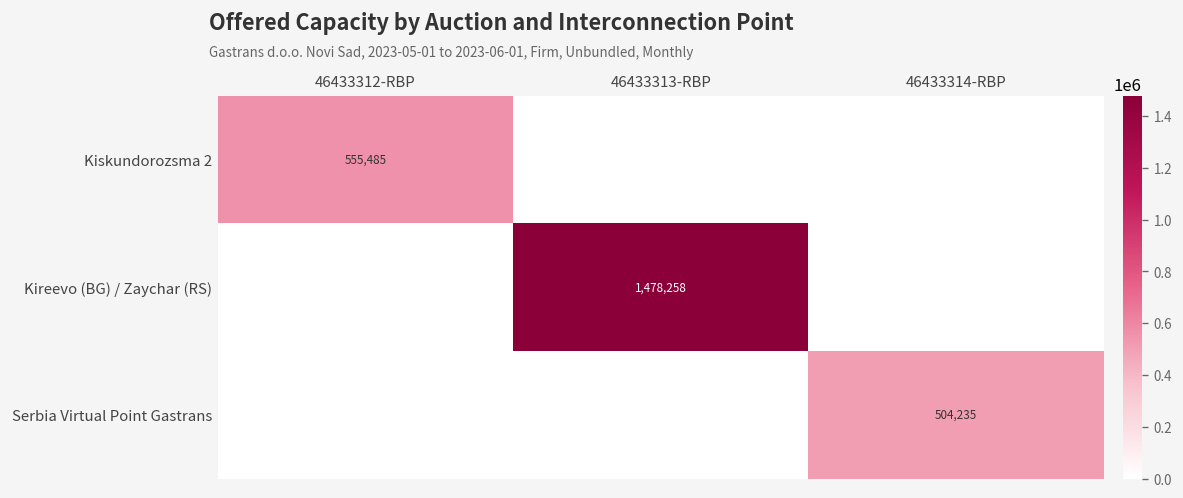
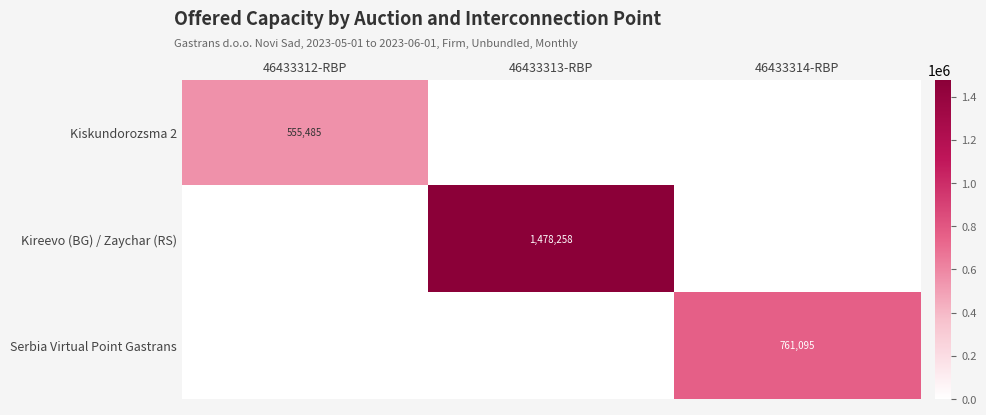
Serbia Virtual Point Gastrans, 46433314-RBP: 504,235 -> 761,095
